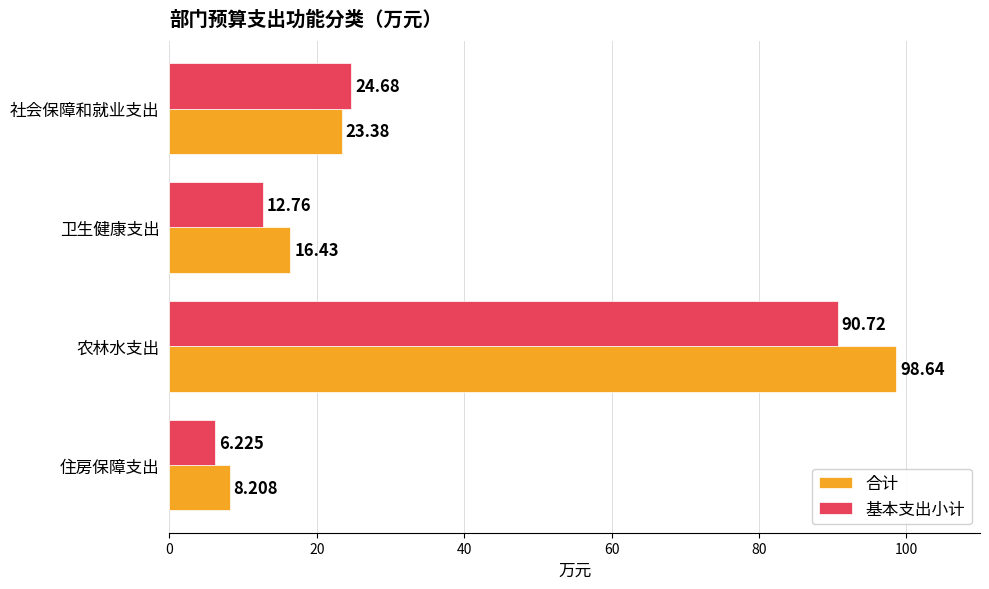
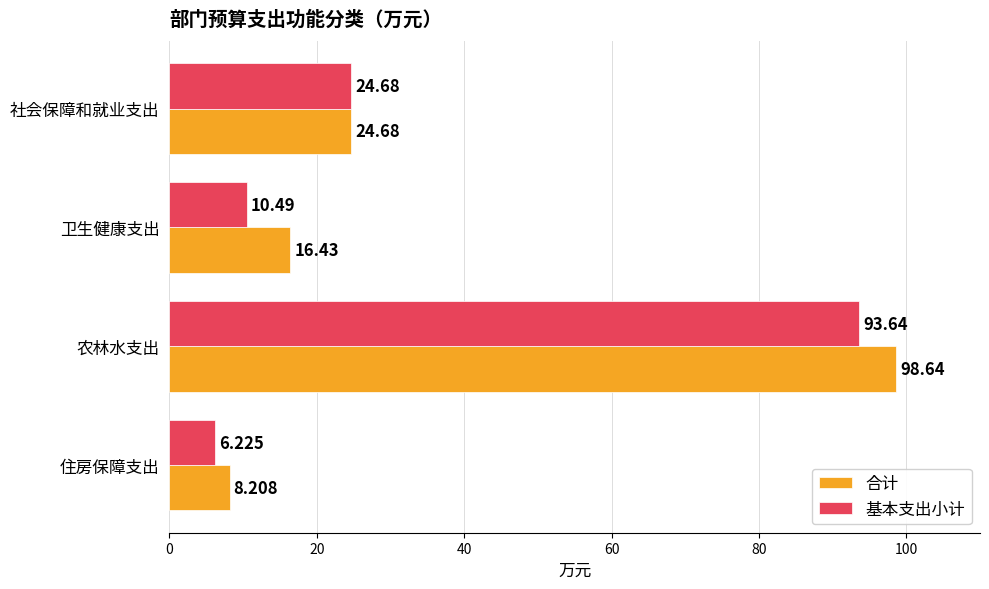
合计, 社会保障和就业支出: 23.38 -> 24.68
基本支出小计, 卫生健康支出: 12.76 -> 10.49
基本支出小计, 农林水支出: 90.72 -> 93.64
